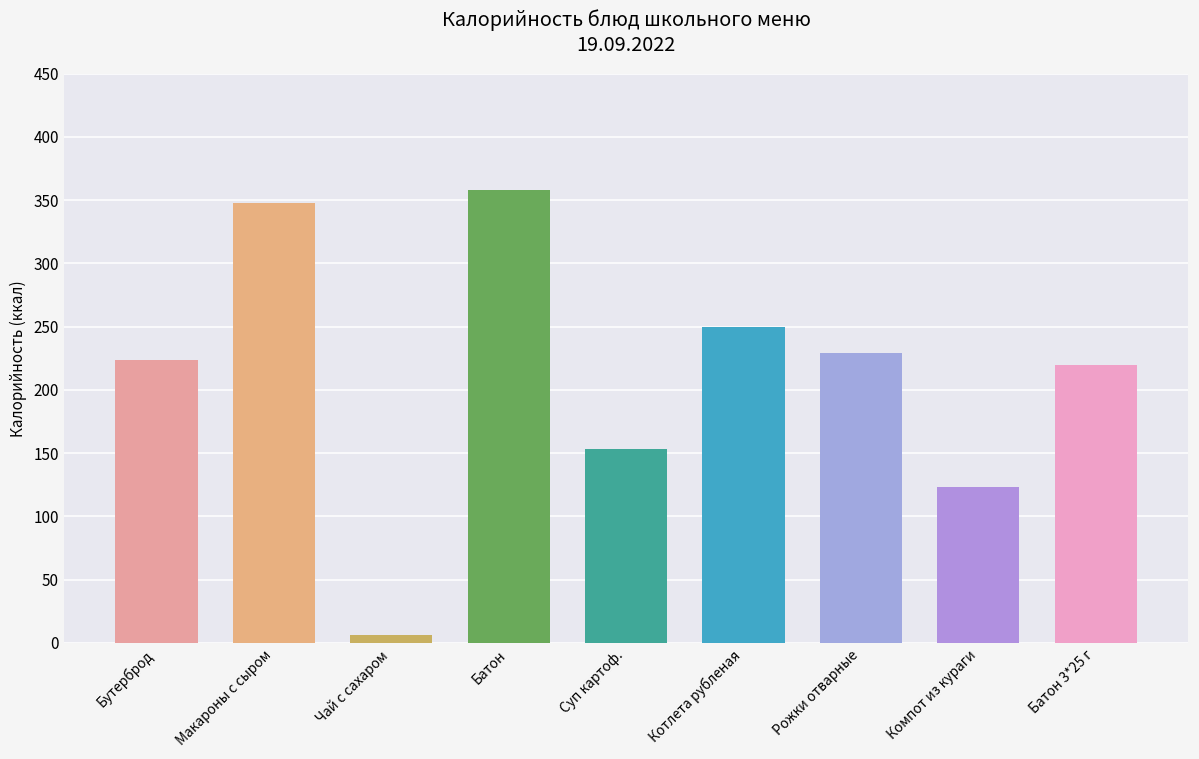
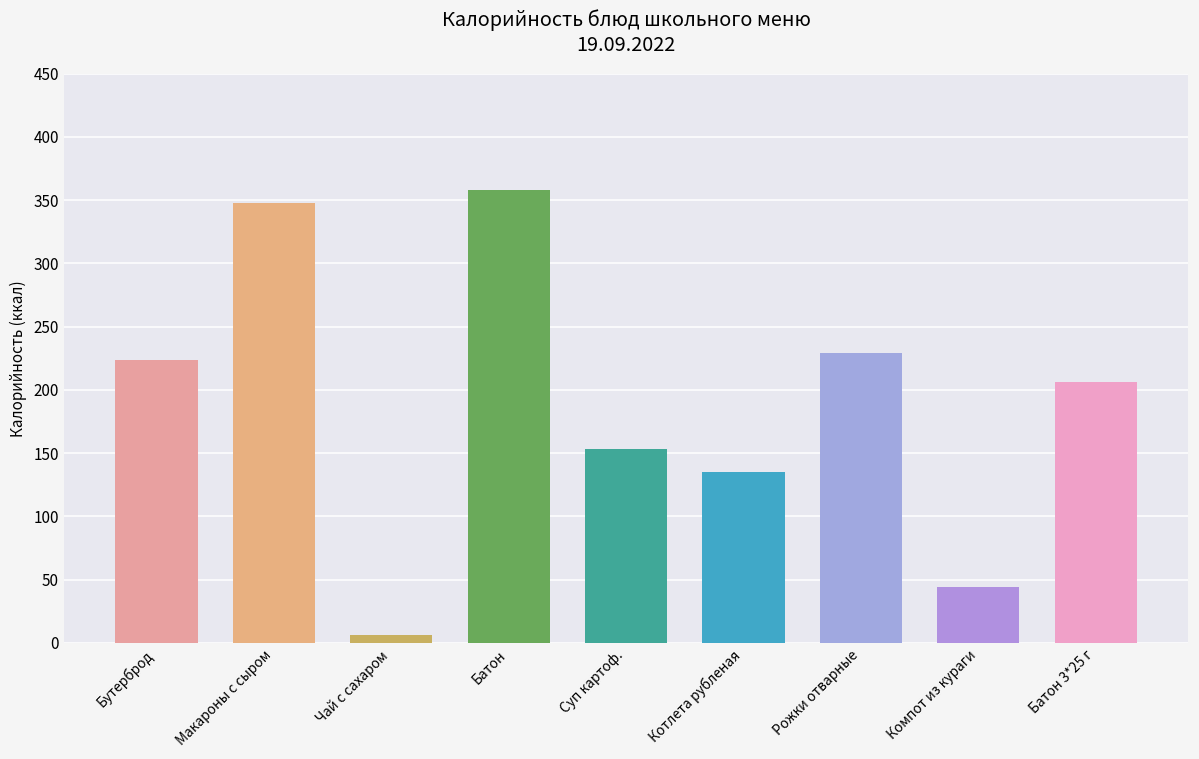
Котлета рубленая: 250 -> 135
Компот из кураги: 123 -> 44
Батон 3*25 г: 220 -> 206
